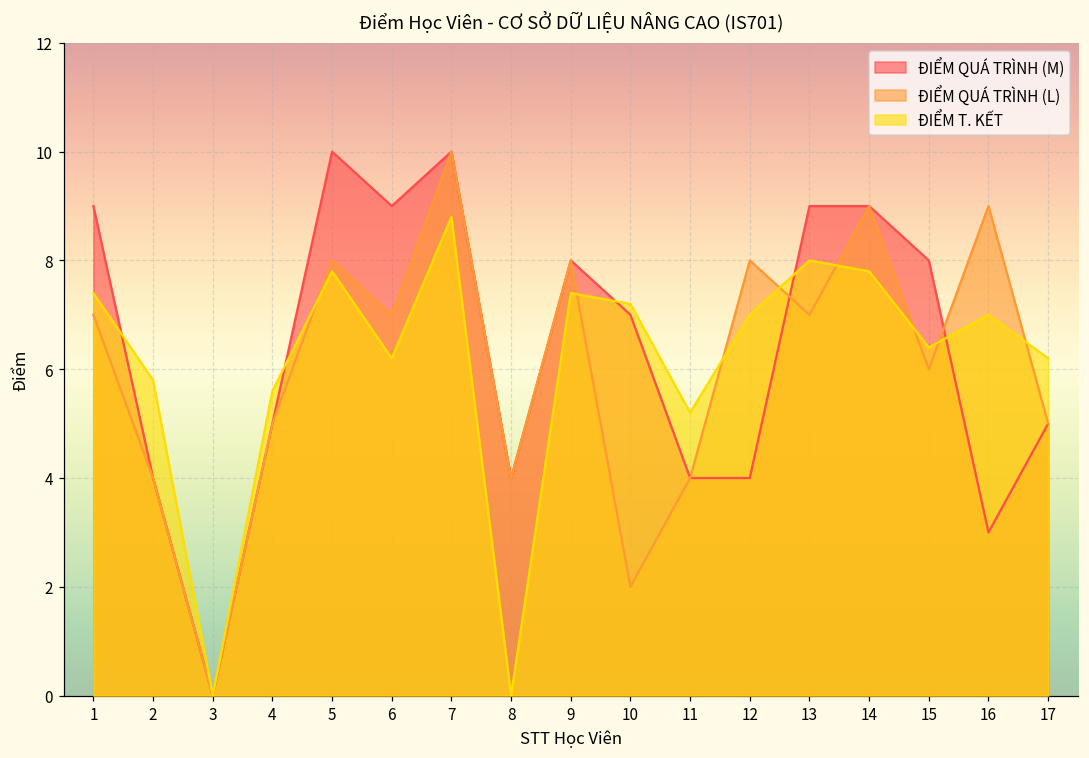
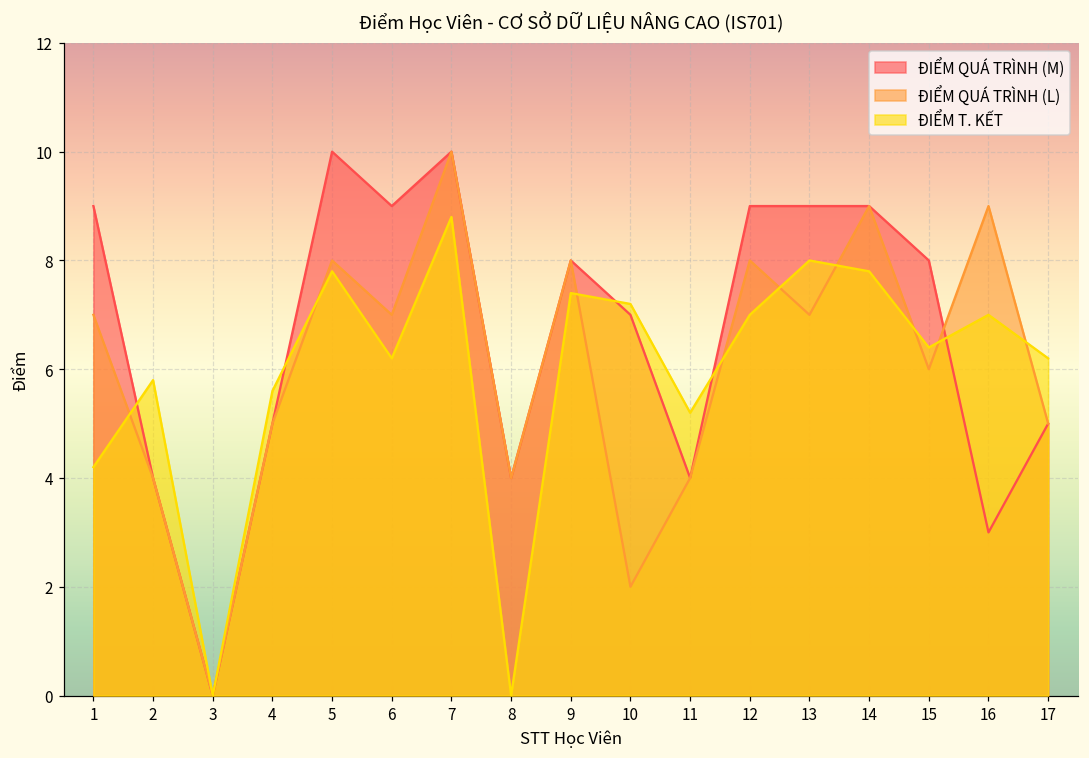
ĐIỂM T. KẾT, 1: 7.4 -> 4.2
ĐIỂM QUÁ TRÌNH (M), 12: 4 -> 9
